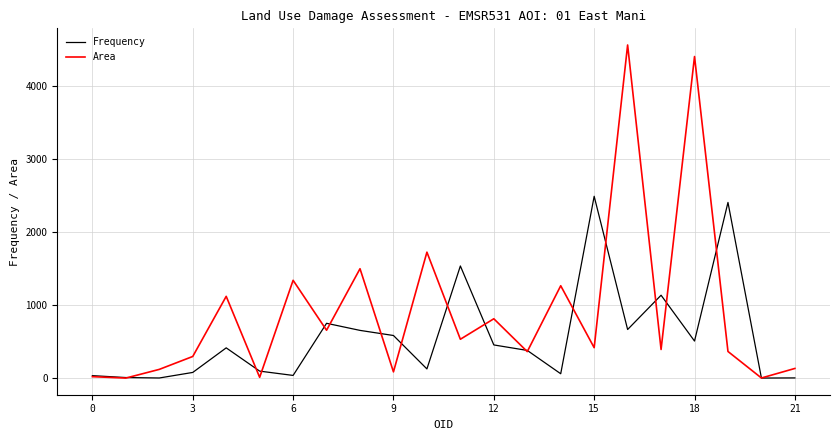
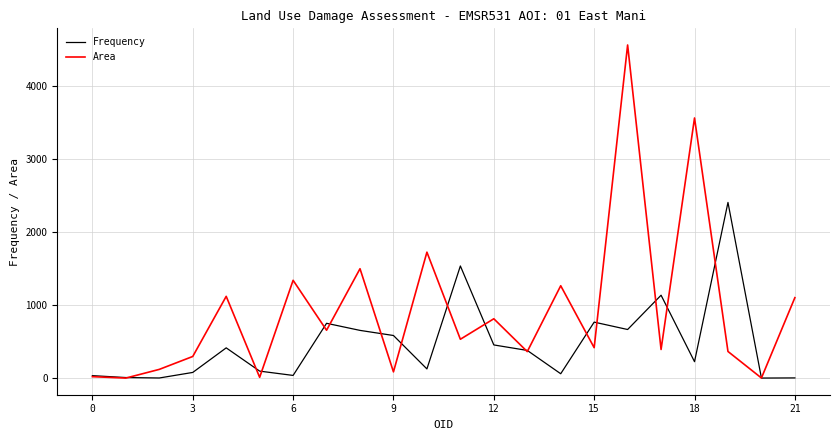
Frequency, 15: 2500 -> 800
Frequency, 18: 500 -> 200
Area, 18: 4400 -> 3600
Area, 21: 100 -> 1100
